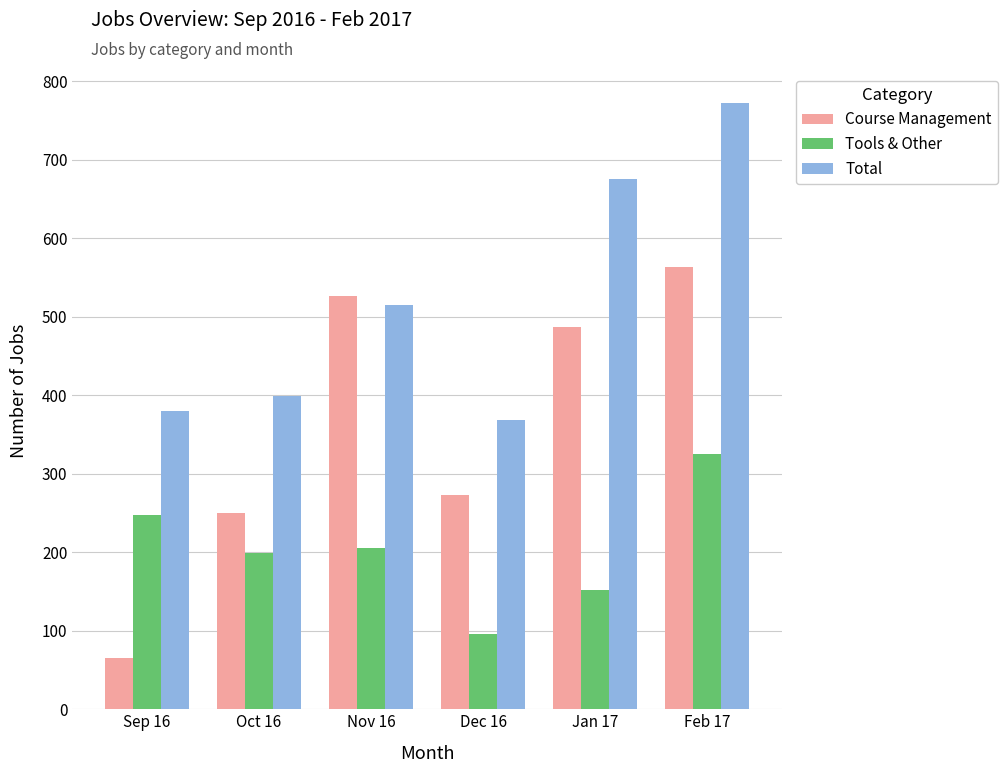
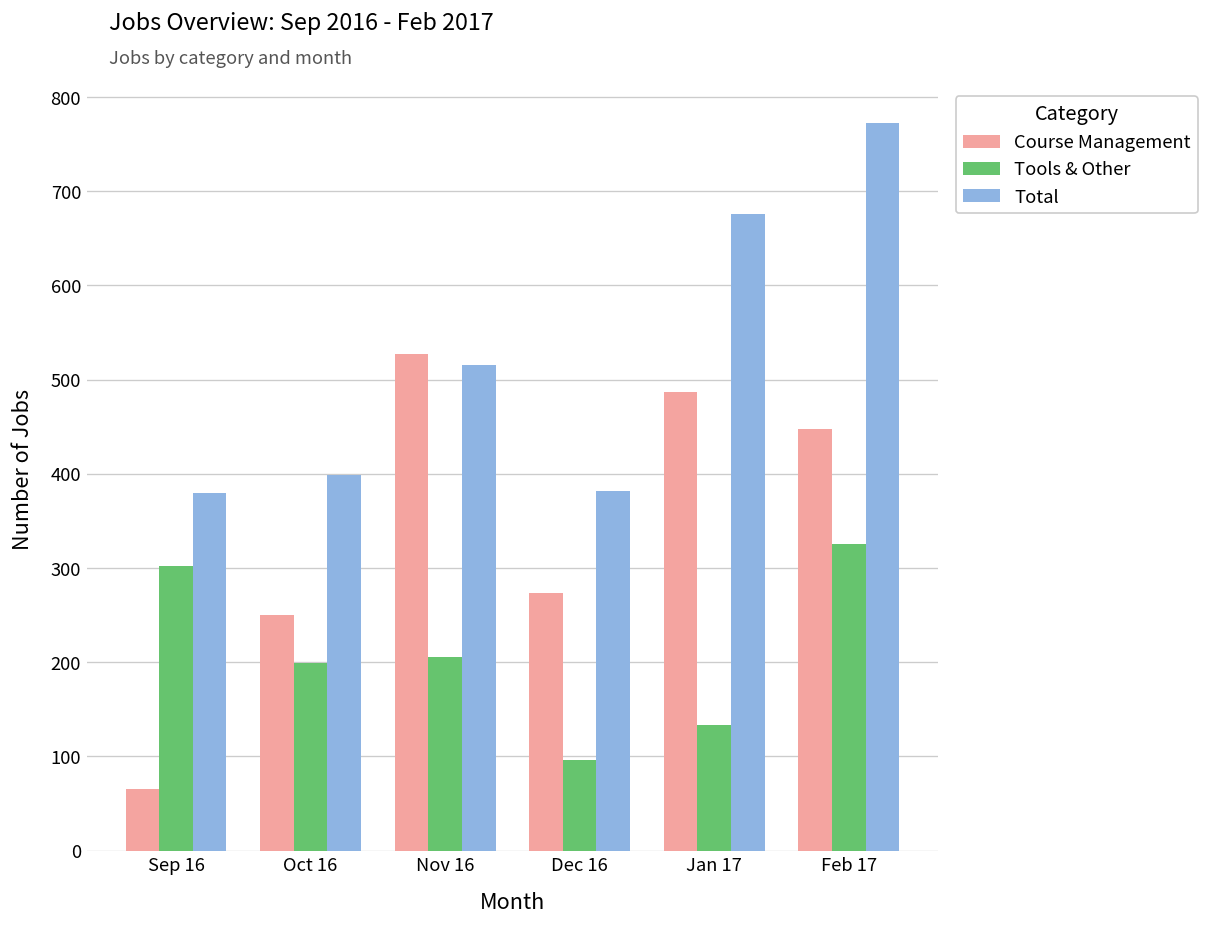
Tools & Other, Sep 16: 250 -> 300
Total, Dec 16: 370 -> 380
Tools & Other, Jan 17: 150 -> 130
Course Management, Feb 17: 560 -> 450
